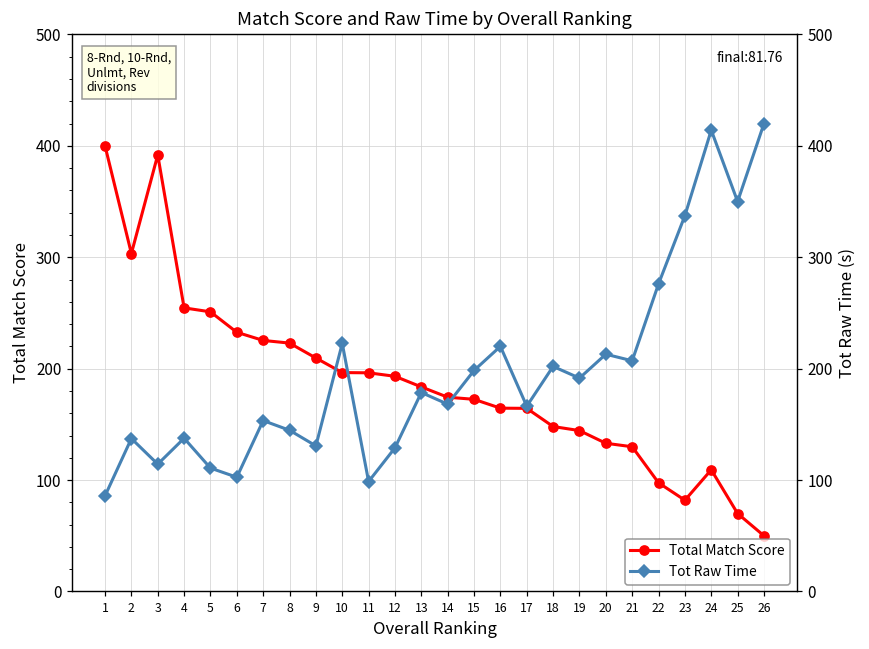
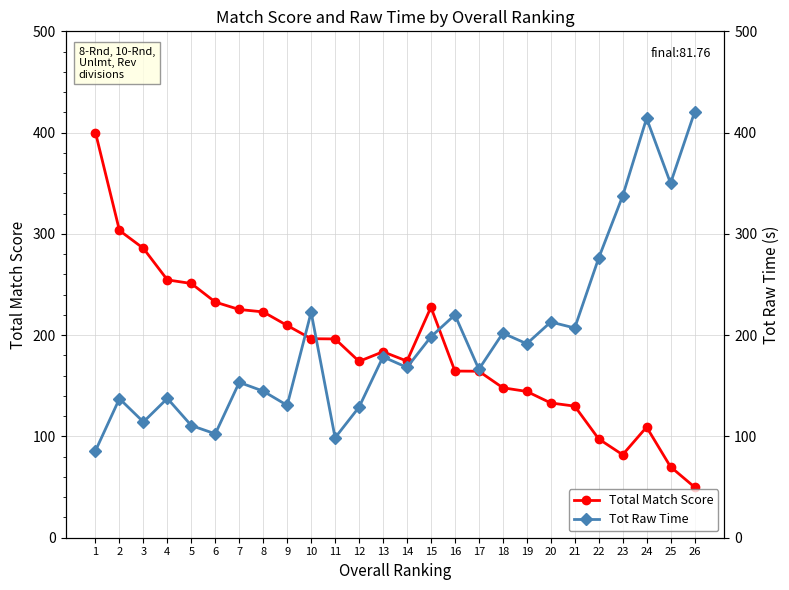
Total Match Score, 3: 392 -> 286
Total Match Score, 12: 193 -> 174
Total Match Score, 15: 173 -> 228
